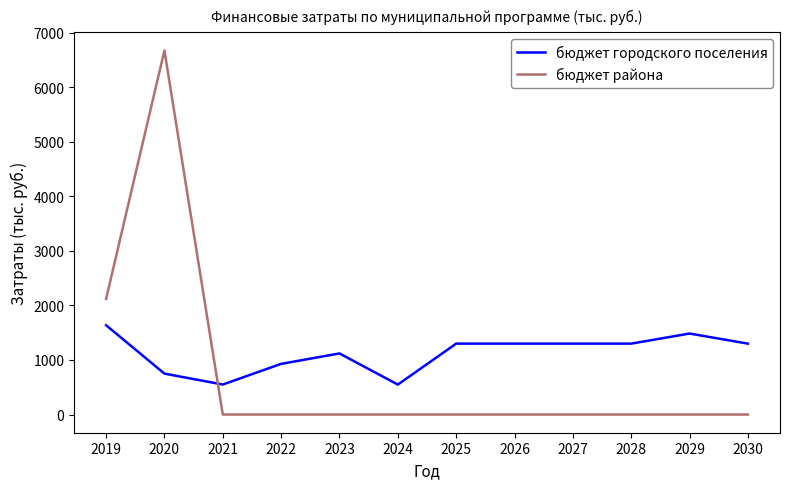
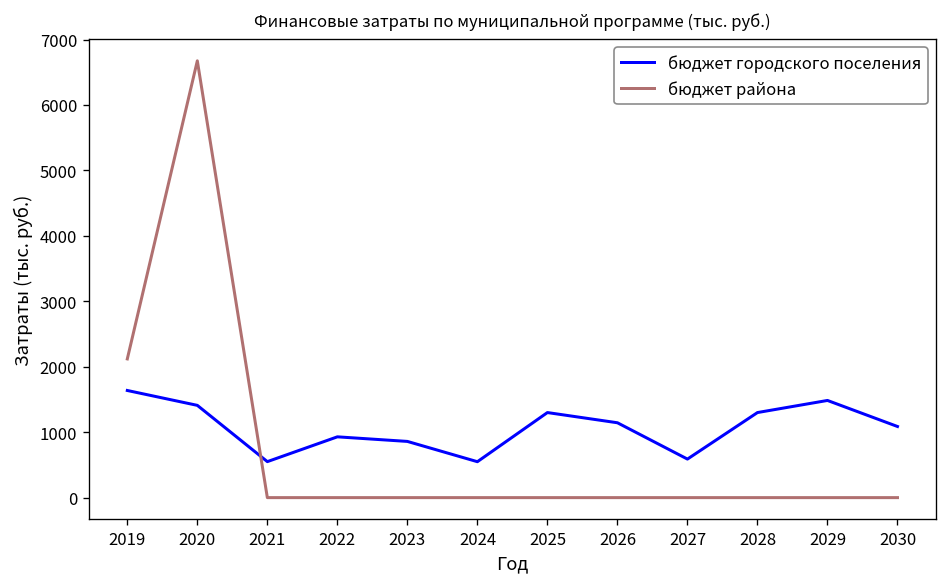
бюджет городского поселения, 2020: 800 -> 1400
бюджет городского поселения, 2023: 1100 -> 900
бюджет городского поселения, 2026: 1300 -> 1100
бюджет городского поселения, 2027: 1300 -> 600
бюджет городского поселения, 2030: 1300 -> 1100
